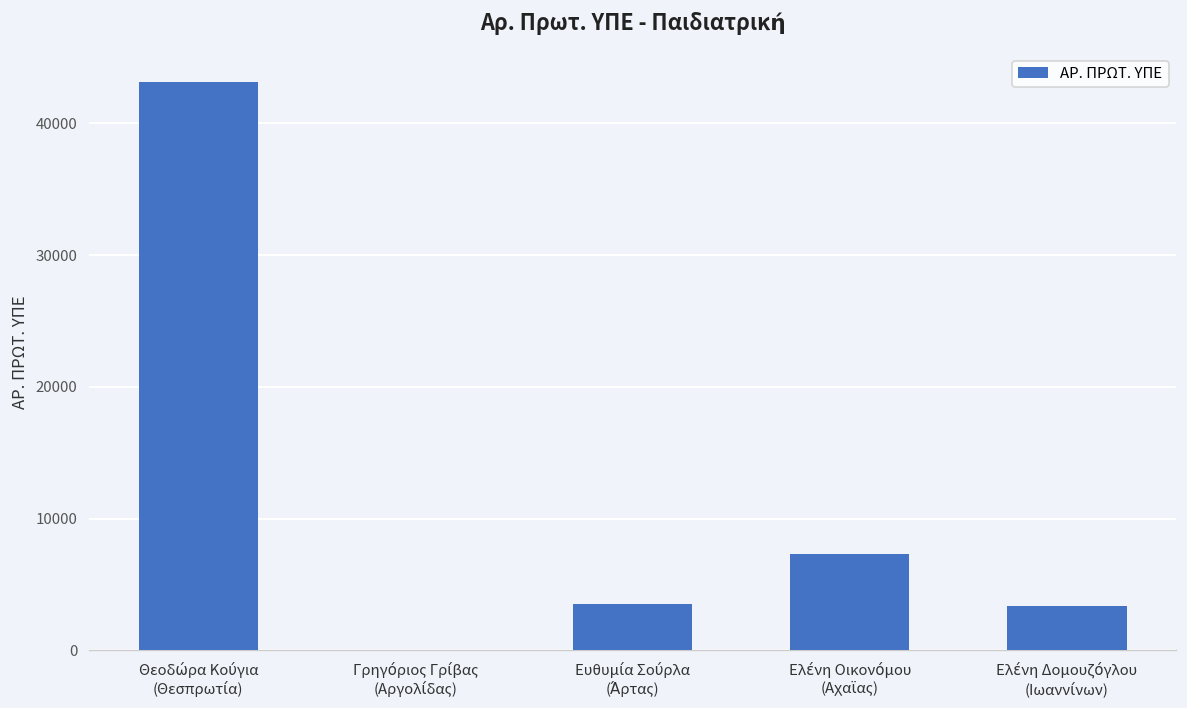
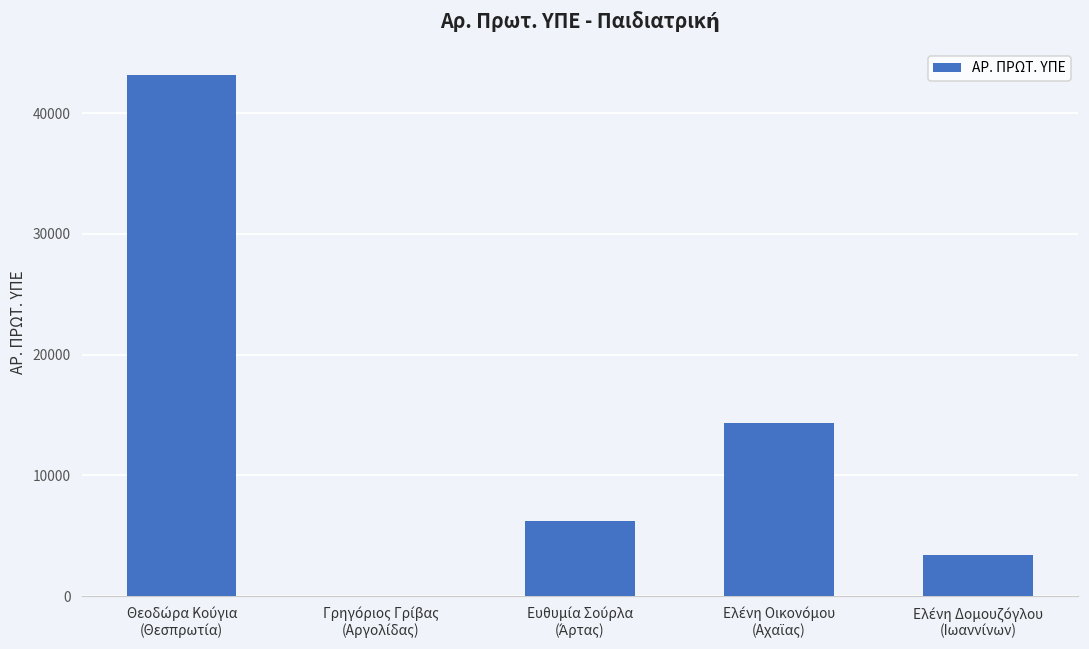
Ευθυμία Σούρλα (Άρτας): 3500 -> 6200
Ελένη Οικονόμου (Αχαϊας): 7300 -> 14400
